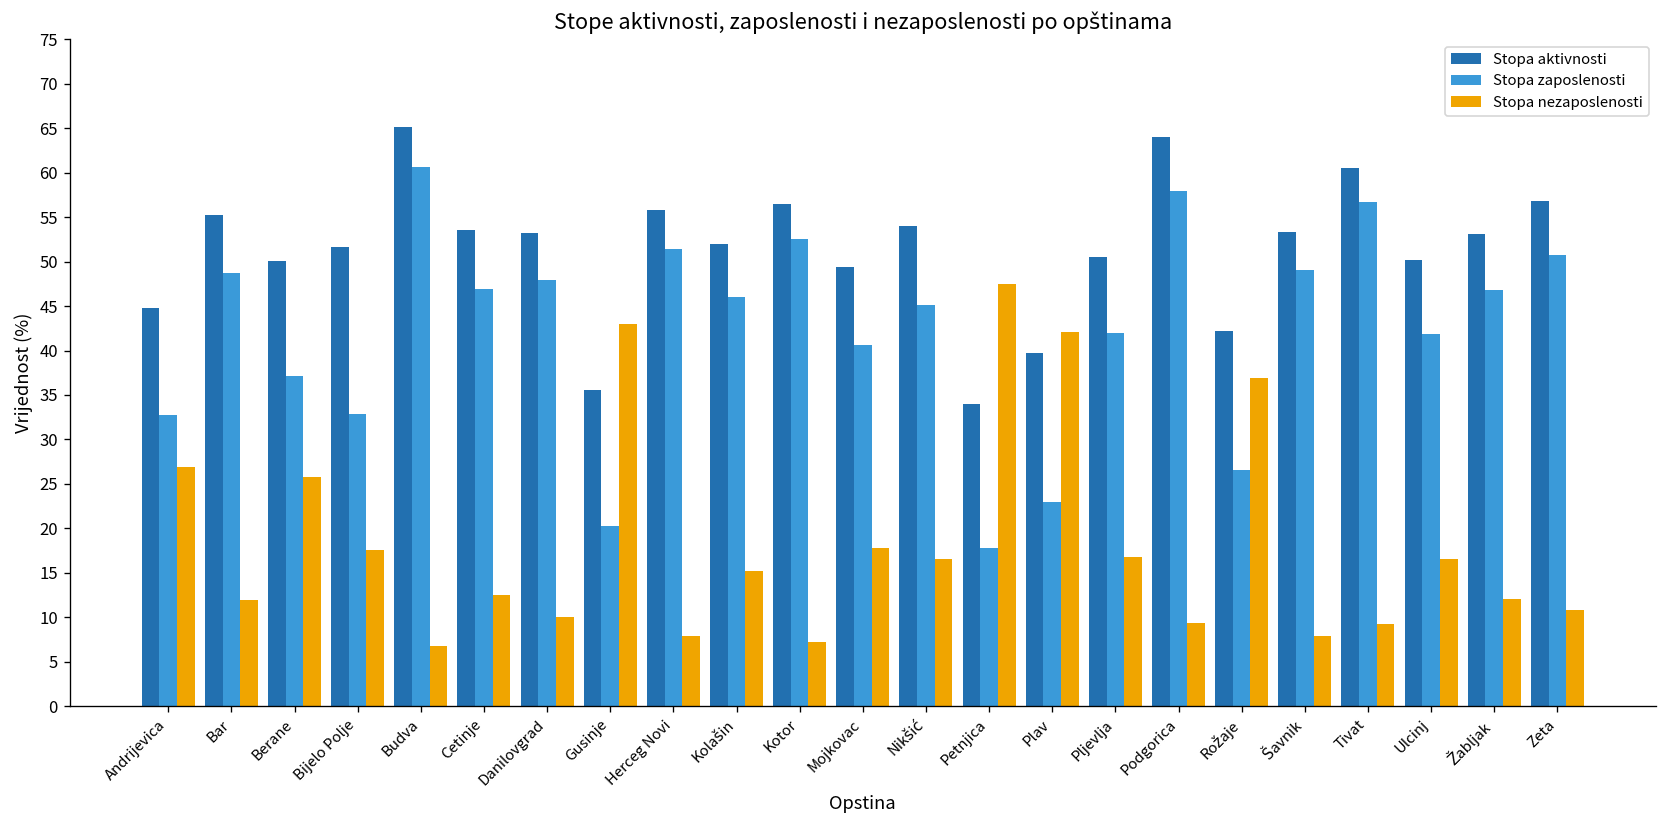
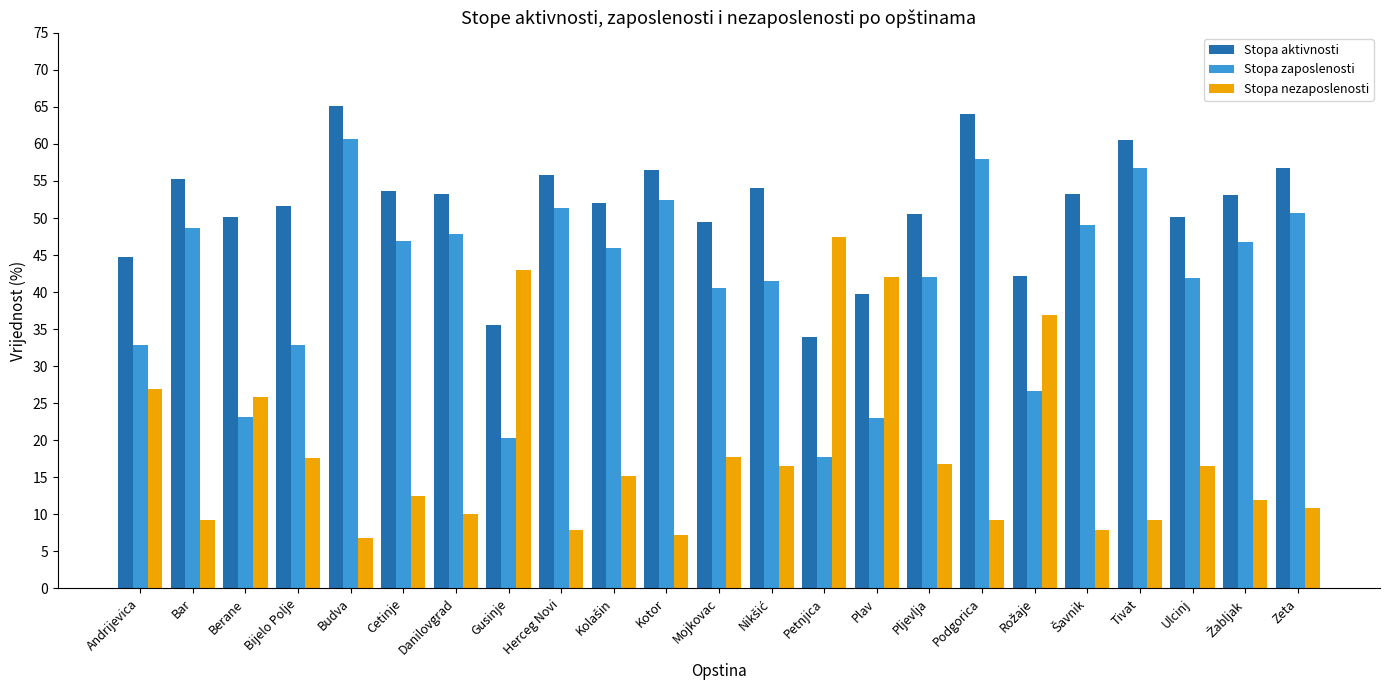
Stopa nezaposlenosti, Bar: 12 -> 9
Stopa zaposlenosti, Berane: 37 -> 23
Stopa zaposlenosti, Nikšić: 45 -> 42
